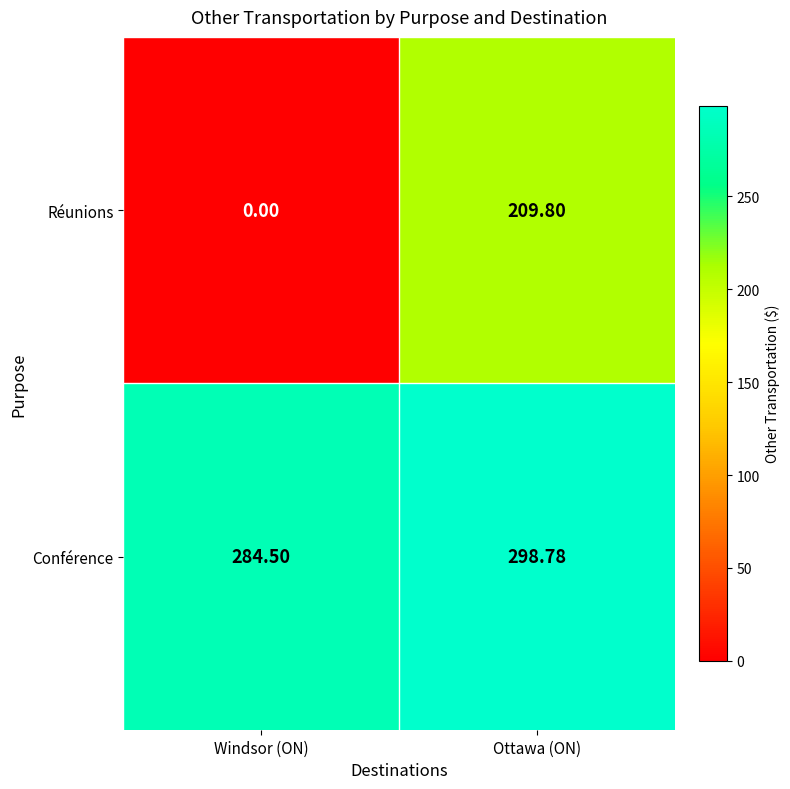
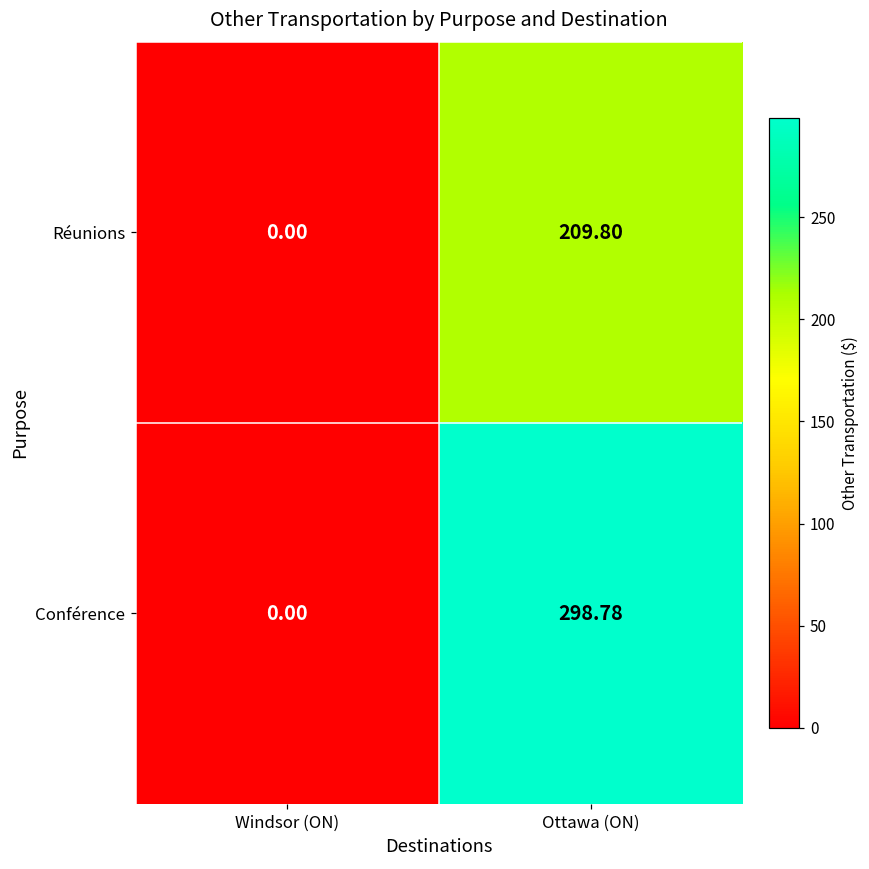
Conférence, Windsor (ON): 284.50 -> 0.00
